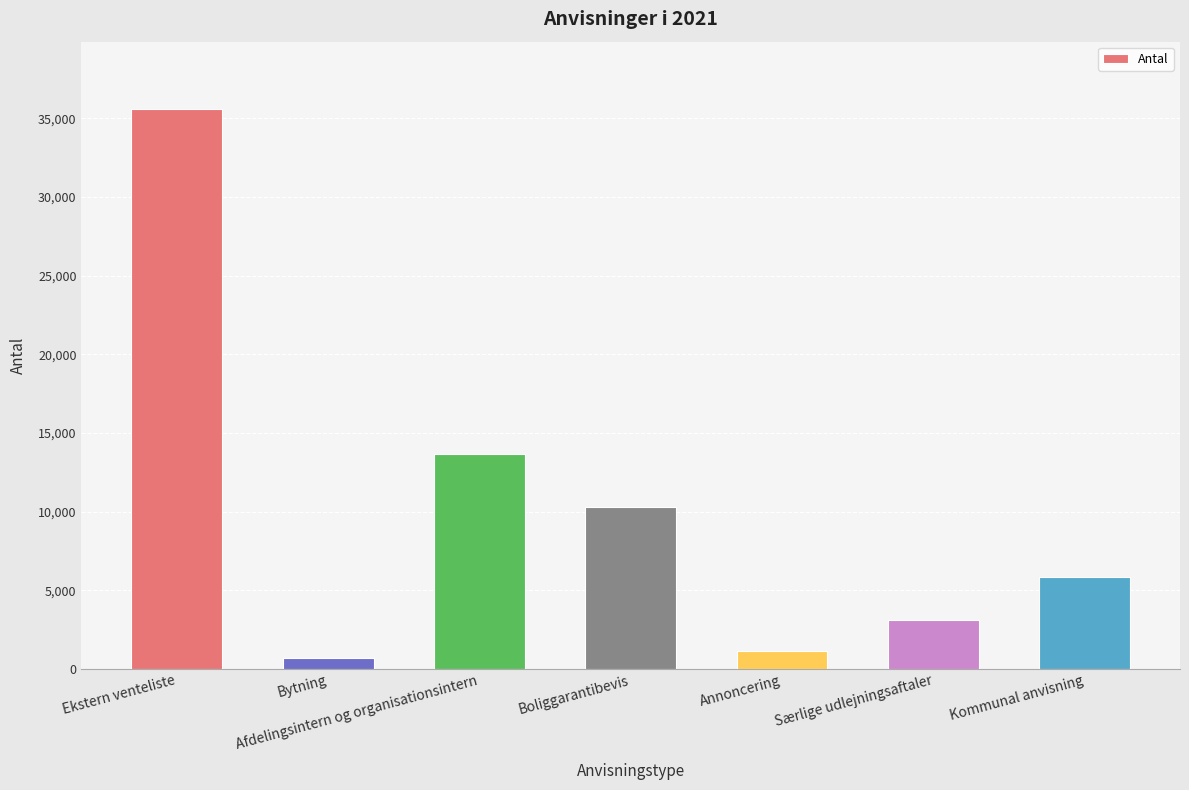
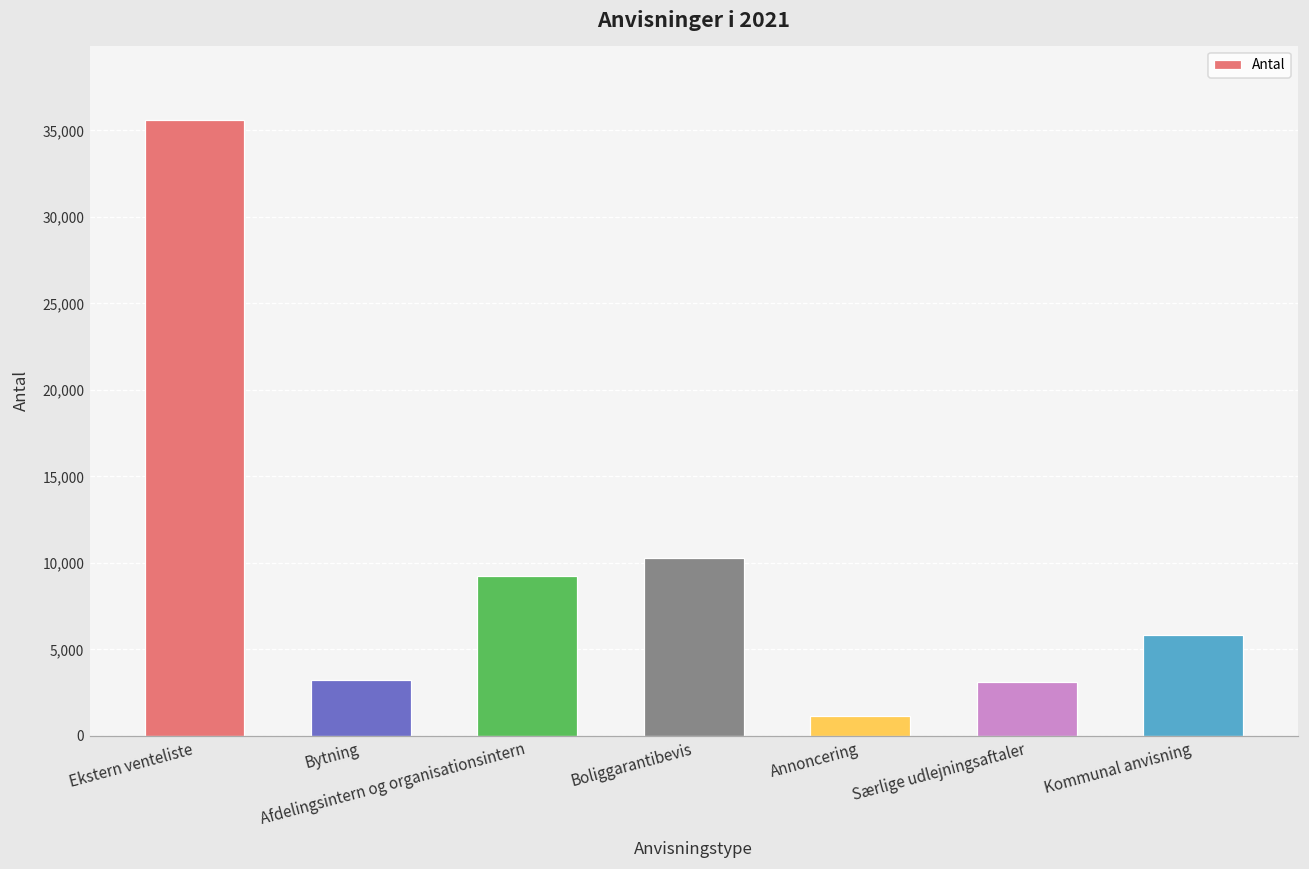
Bytning: 700 -> 3,300
Afdelingsintern og organisationsintern: 13,700 -> 9,200
